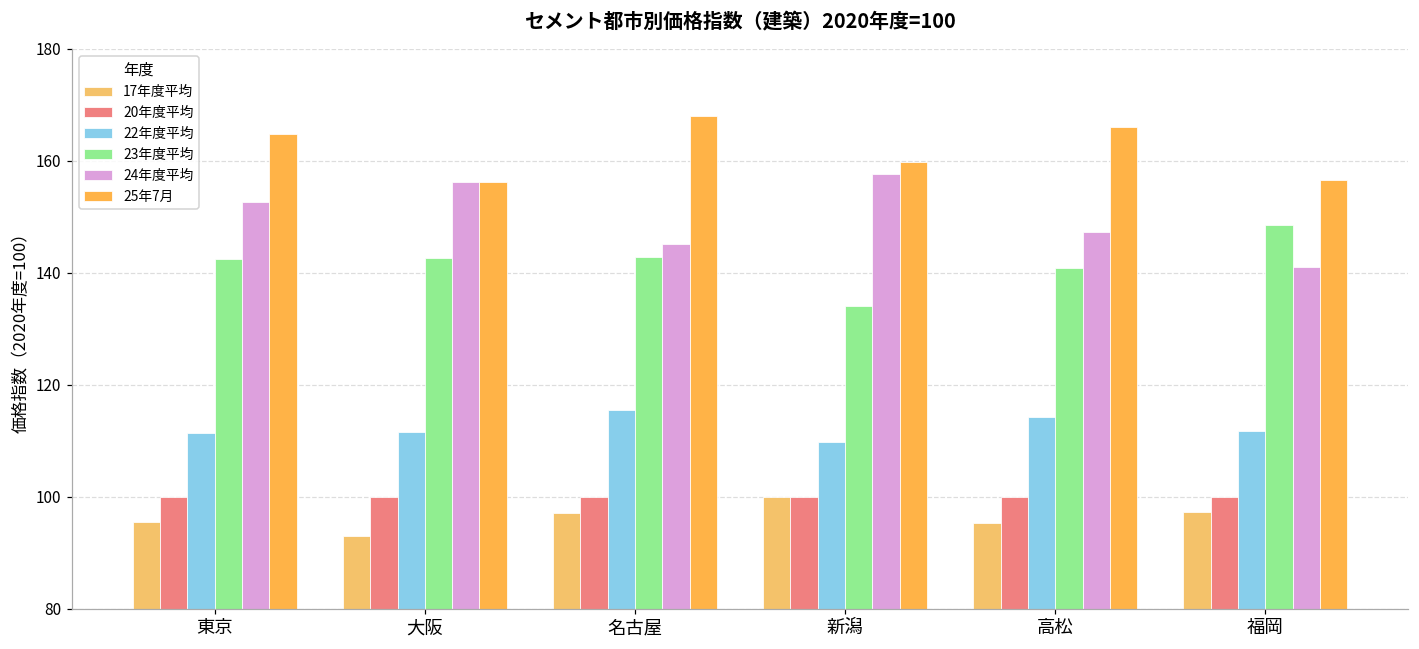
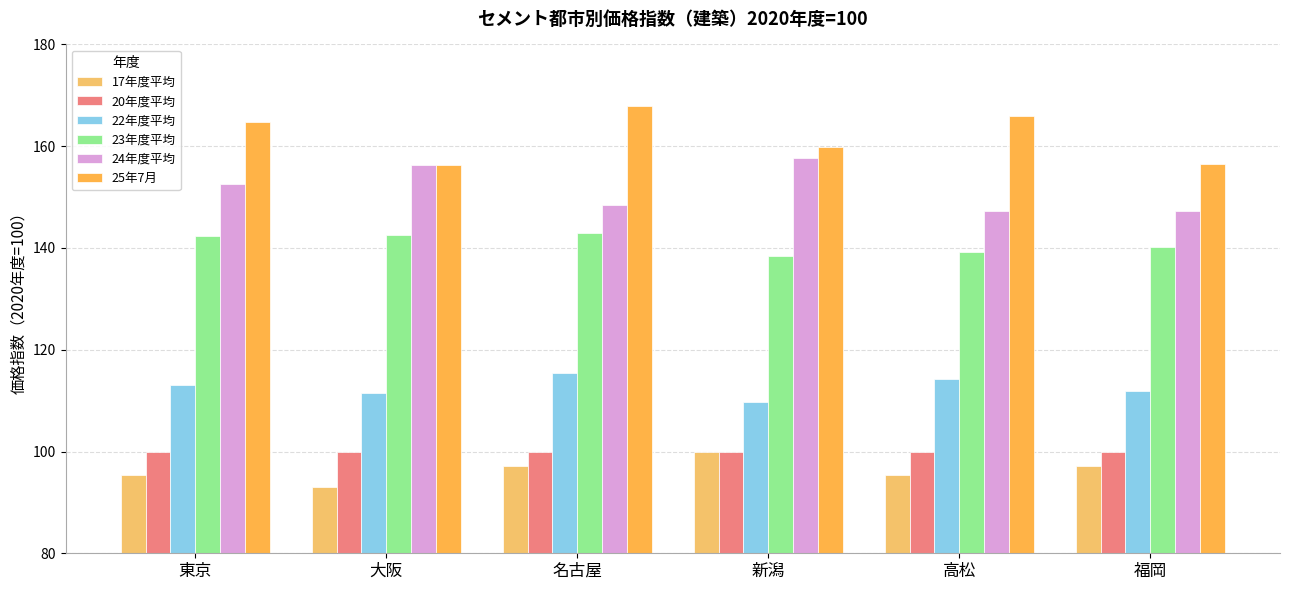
22年度平均, 東京: 111 -> 113
24年度平均, 名古屋: 145 -> 149
23年度平均, 新潟: 134 -> 139
23年度平均, 高松: 141 -> 139
23年度平均, 福岡: 149 -> 140
24年度平均, 福岡: 141 -> 147
